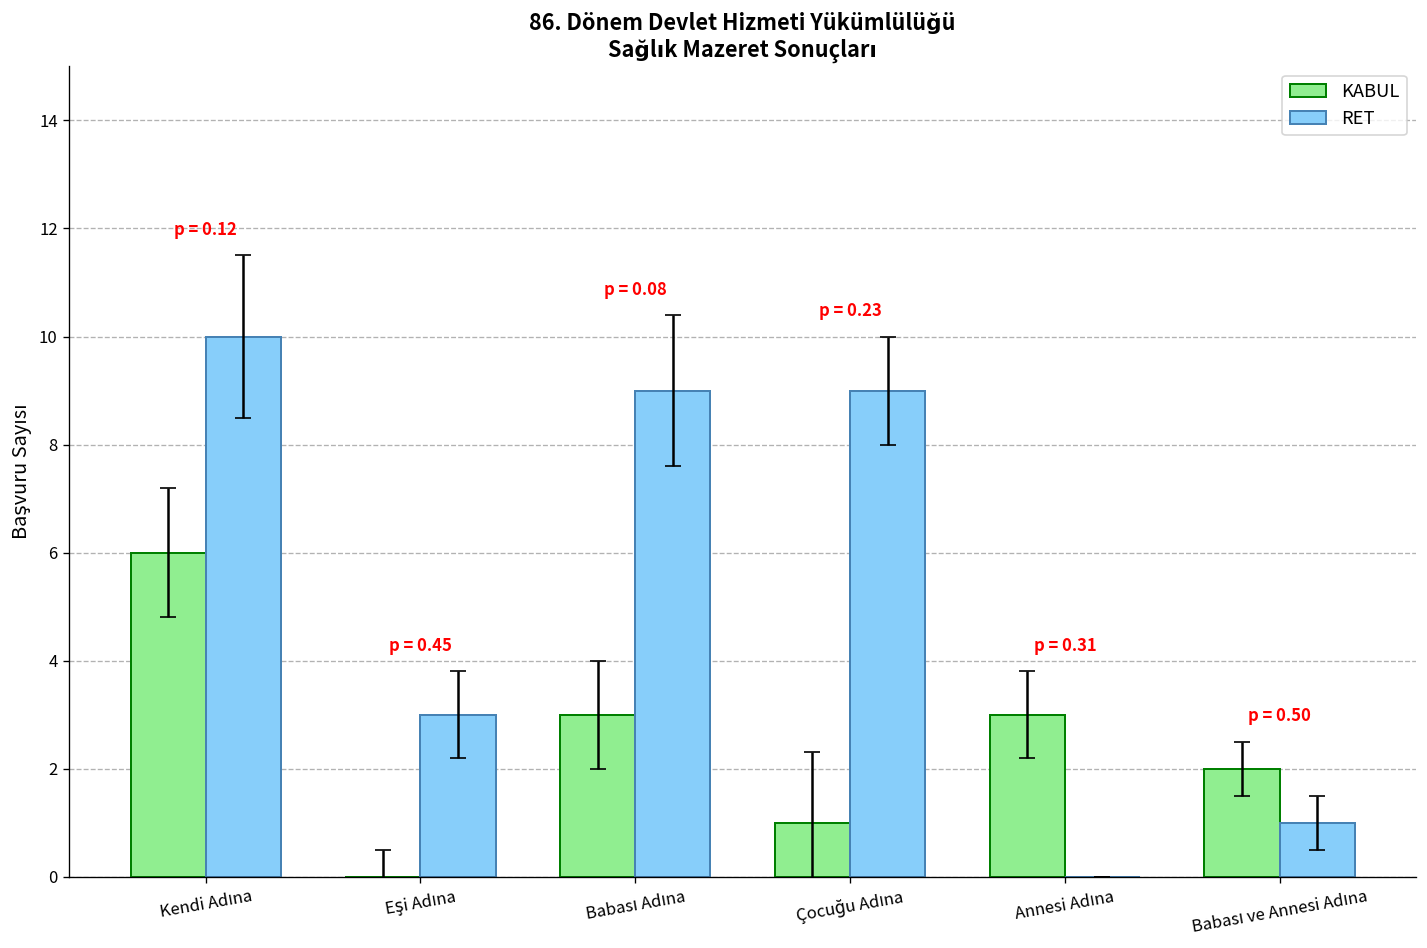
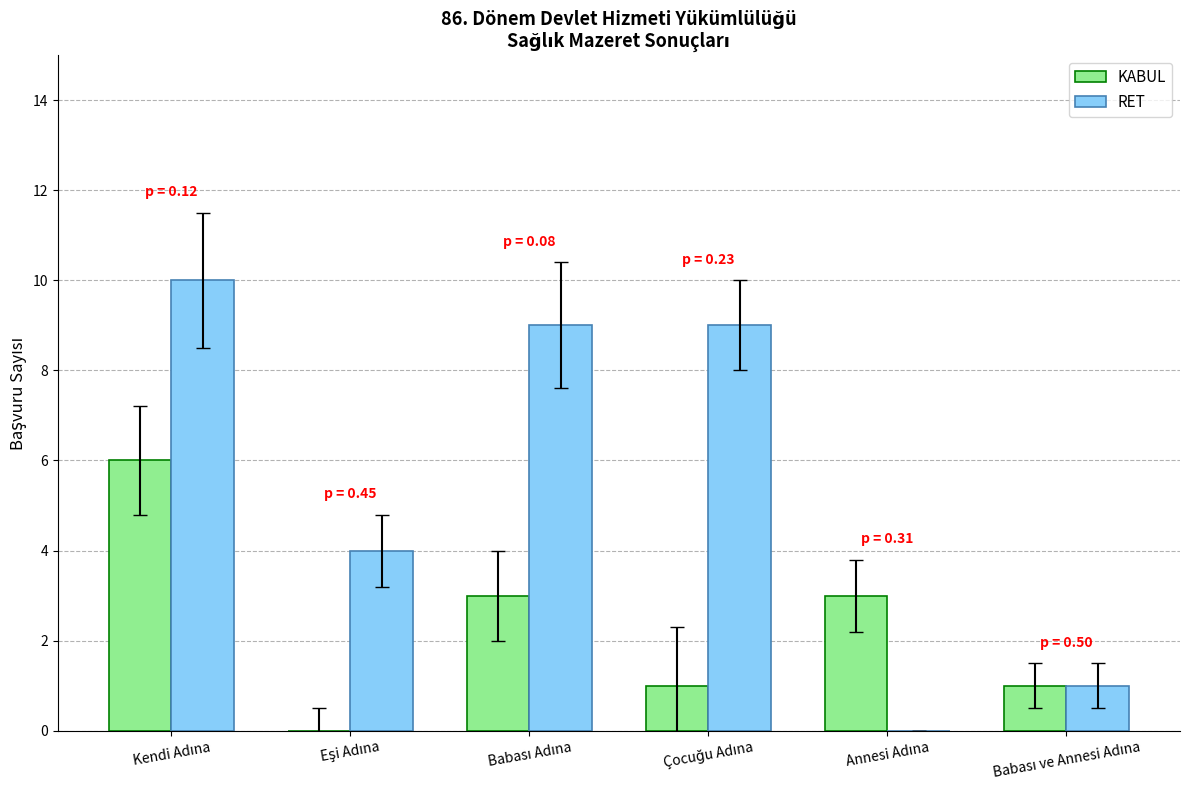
RET, Eşi Adına: 3 -> 4
KABUL, Babası ve Annesi Adına: 2 -> 1
